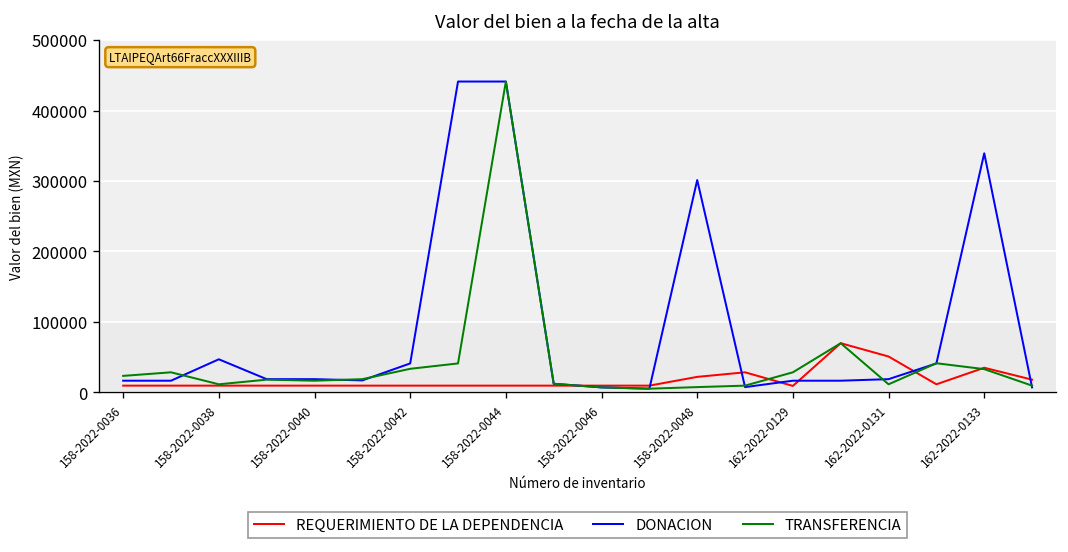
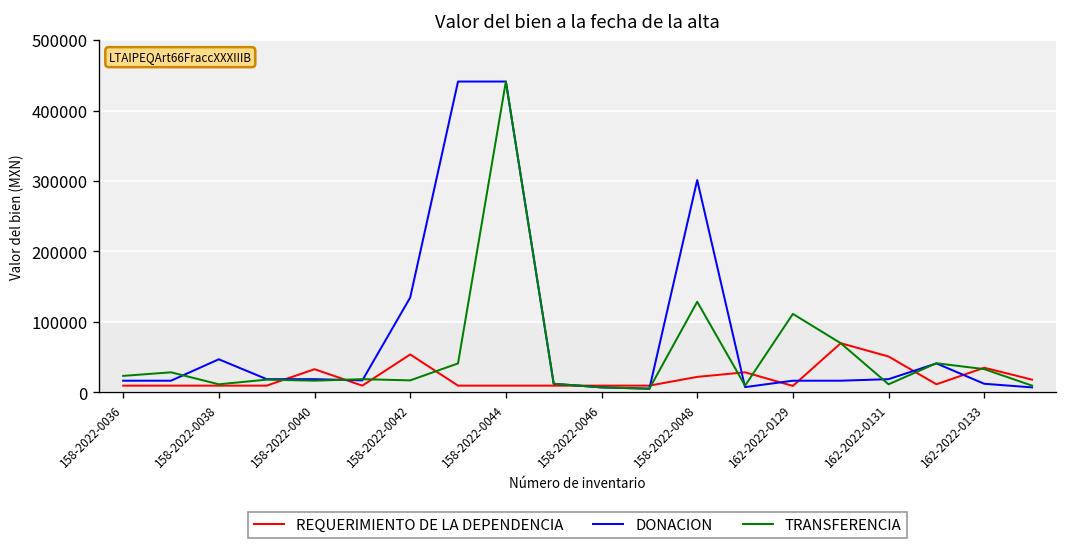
REQUERIMIENTO DE LA DEPENDENCIA, 158-2022-0040: 10000 -> 30000
REQUERIMIENTO DE LA DEPENDENCIA, 158-2022-0042: 10000 -> 50000
DONACION, 158-2022-0042: 40000 -> 130000
TRANSFERENCIA, 158-2022-0042: 30000 -> 20000
TRANSFERENCIA, 158-2022-0048: 10000 -> 130000
TRANSFERENCIA, 162-2022-0129: 30000 -> 110000
DONACION, 162-2022-0133: 340000 -> 10000
